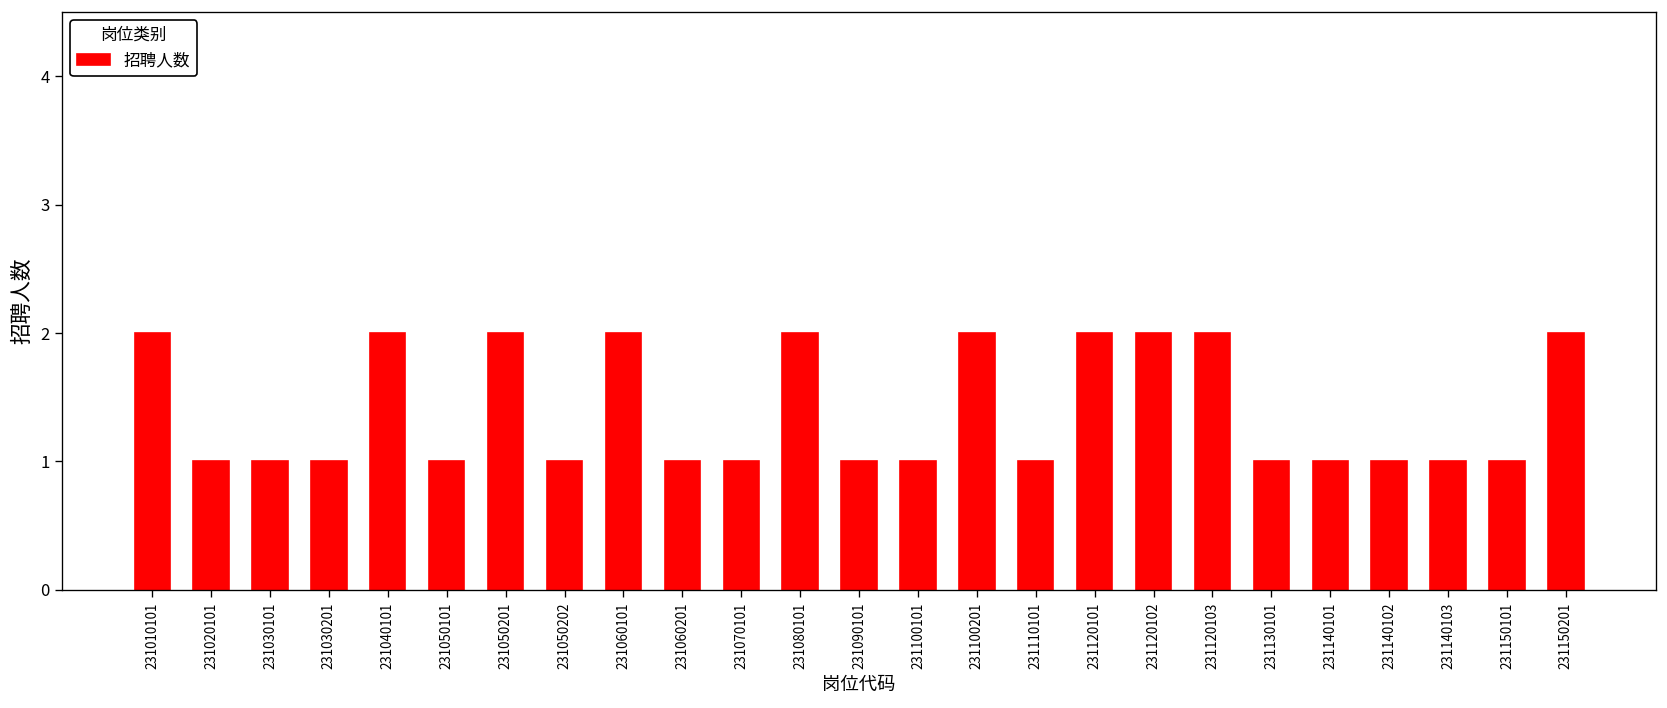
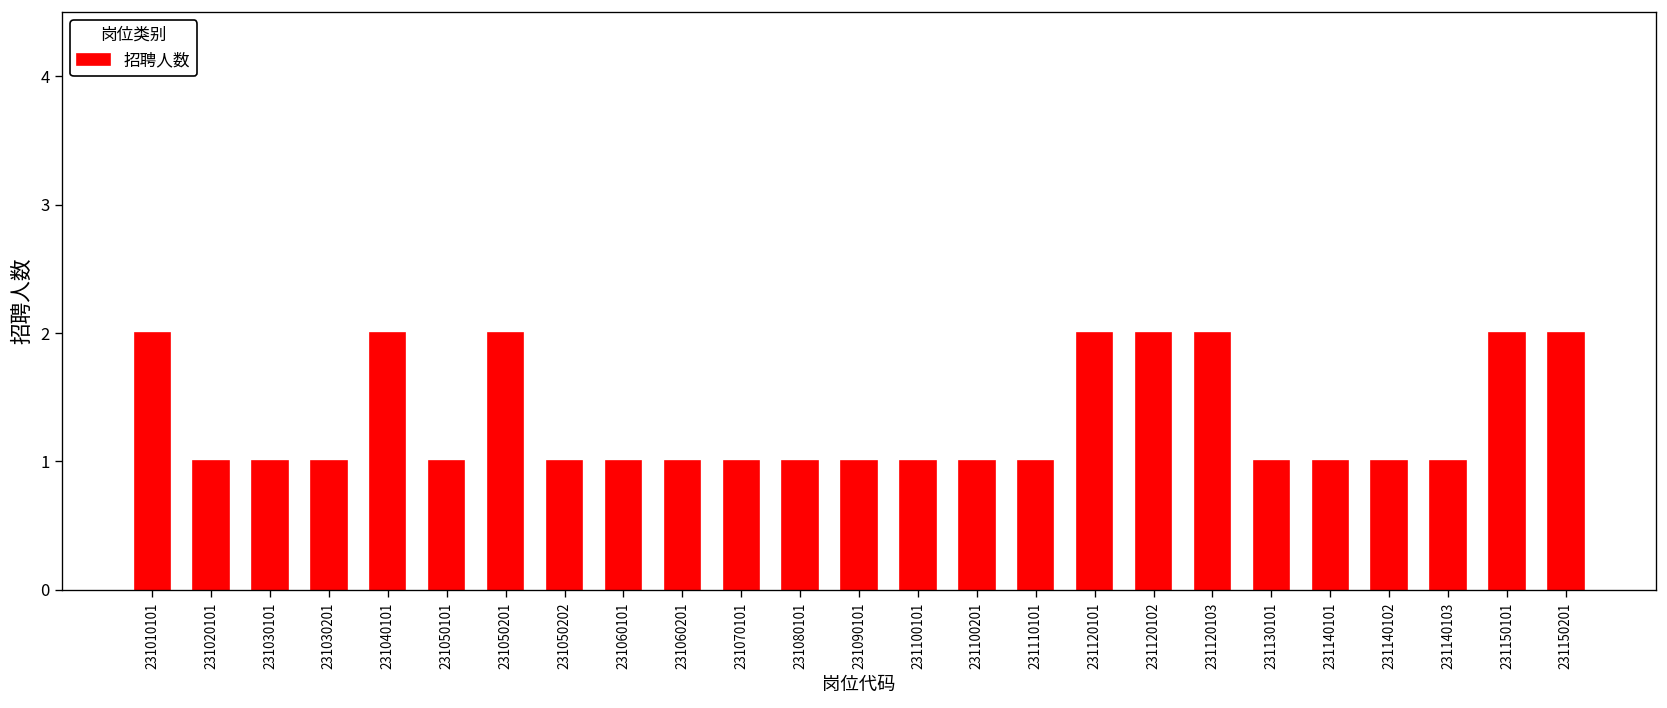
231060101: 2 -> 1
231080101: 2 -> 1
231100201: 2 -> 1
231150101: 1 -> 2
